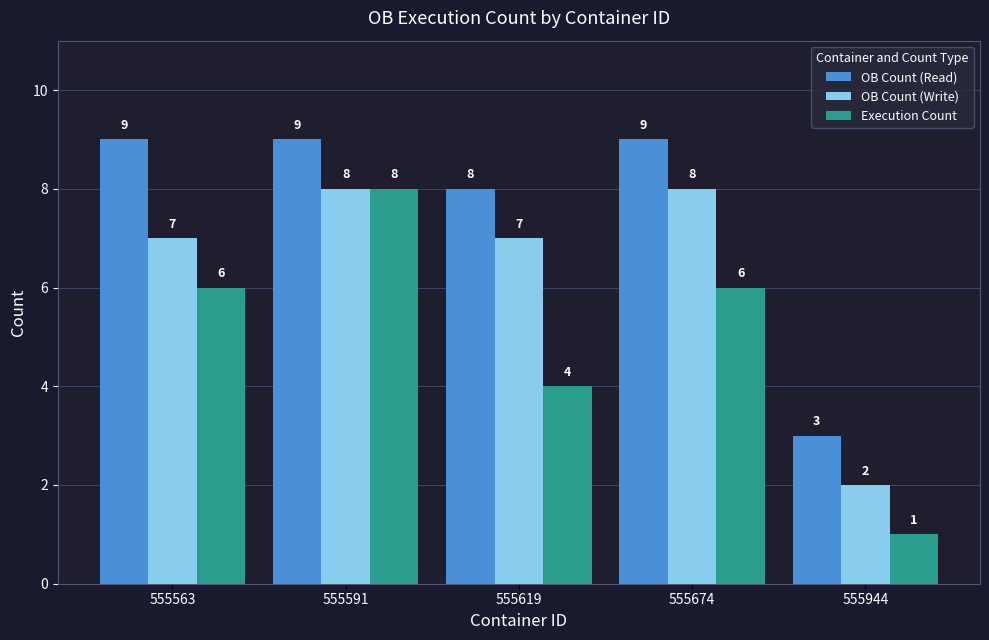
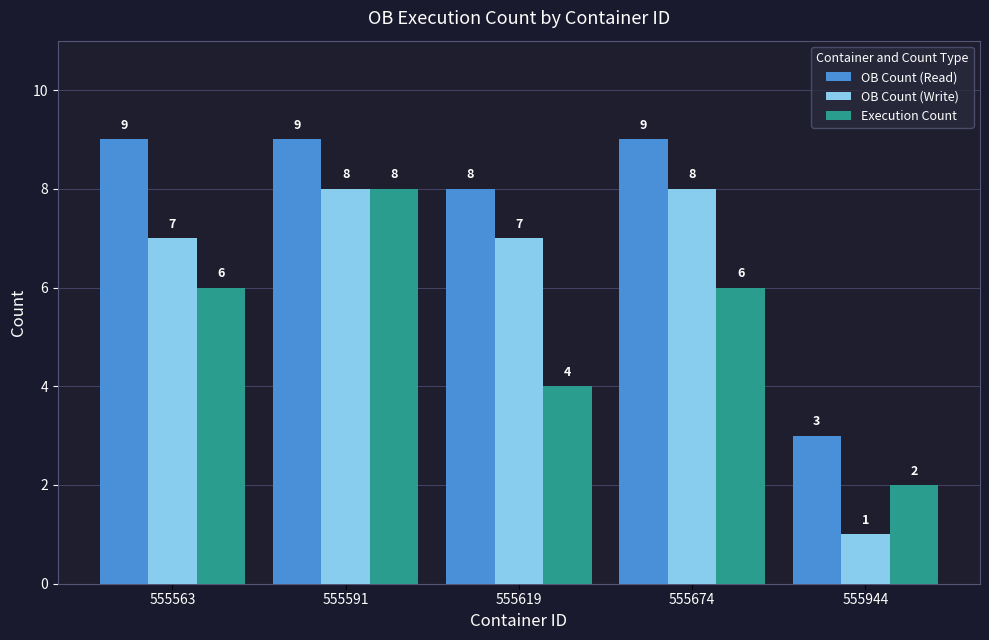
OB Count (Write), 555944: 2 -> 1
Execution Count, 555944: 1 -> 2
